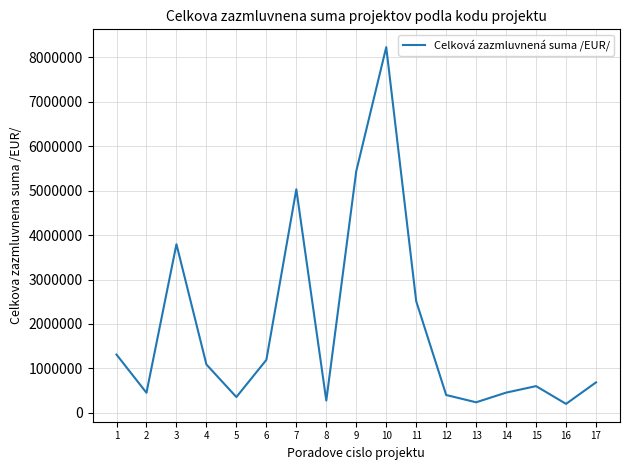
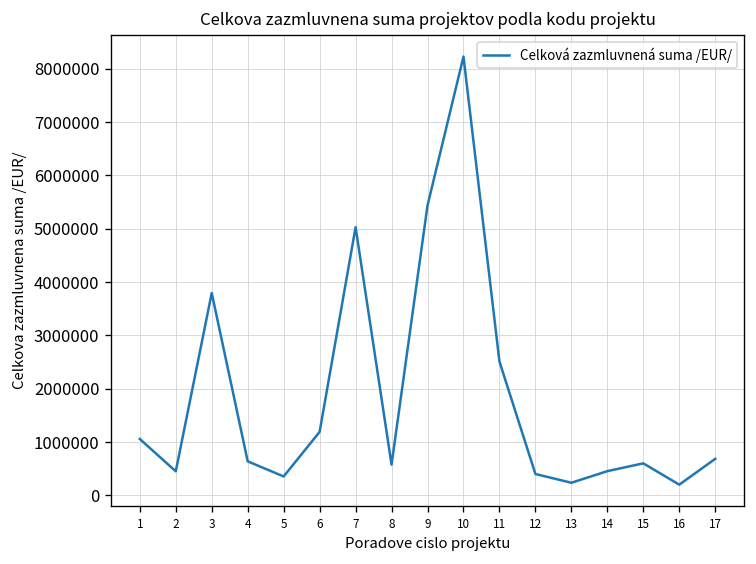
1: 1300000 -> 1100000
4: 1100000 -> 600000
8: 300000 -> 600000
